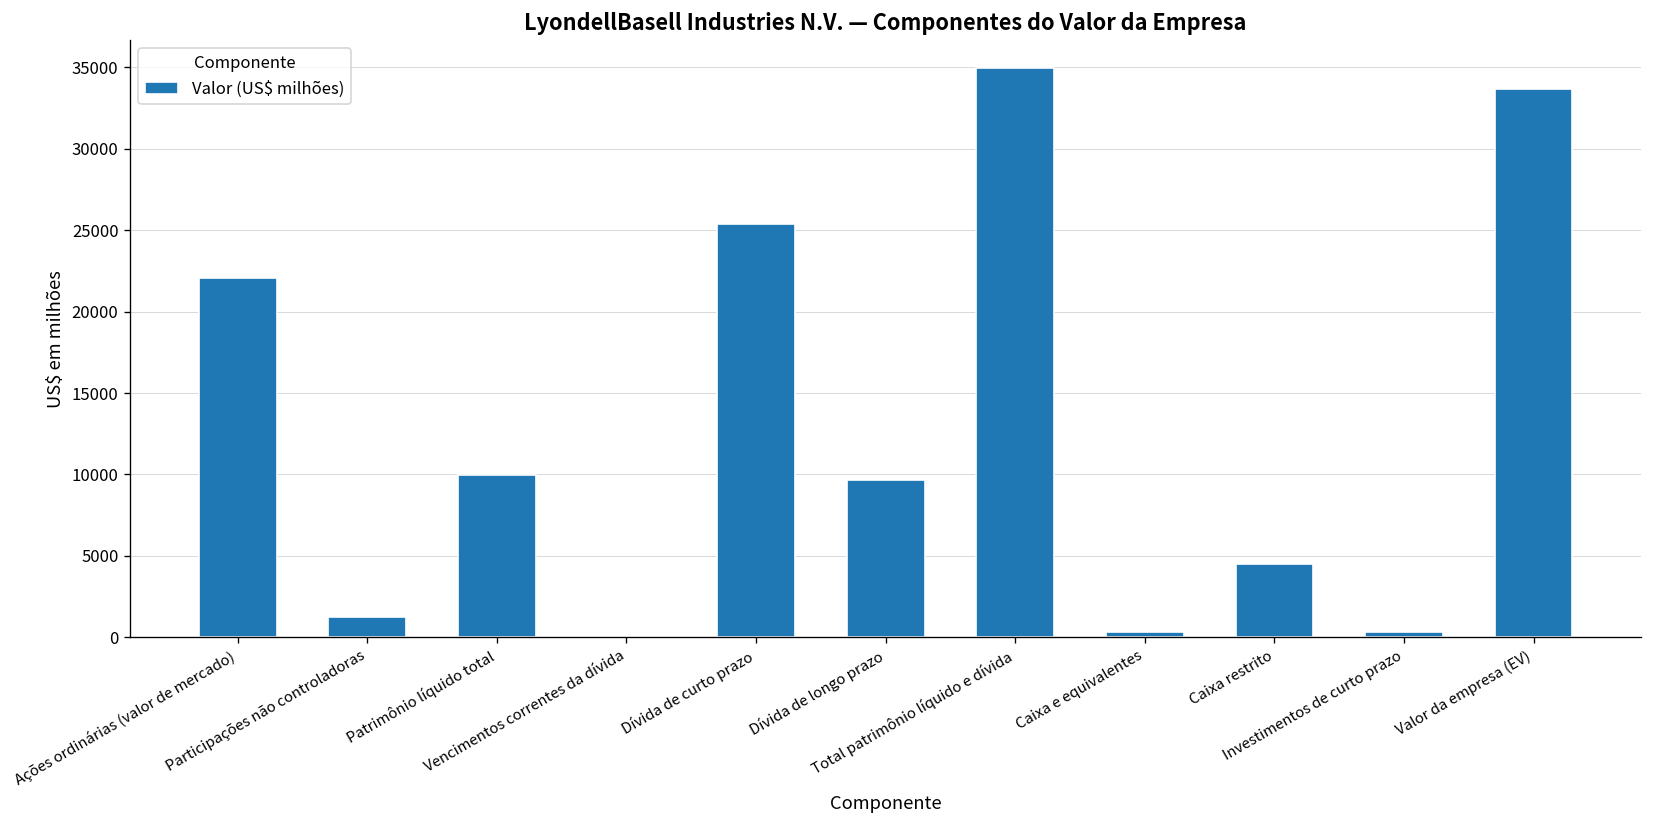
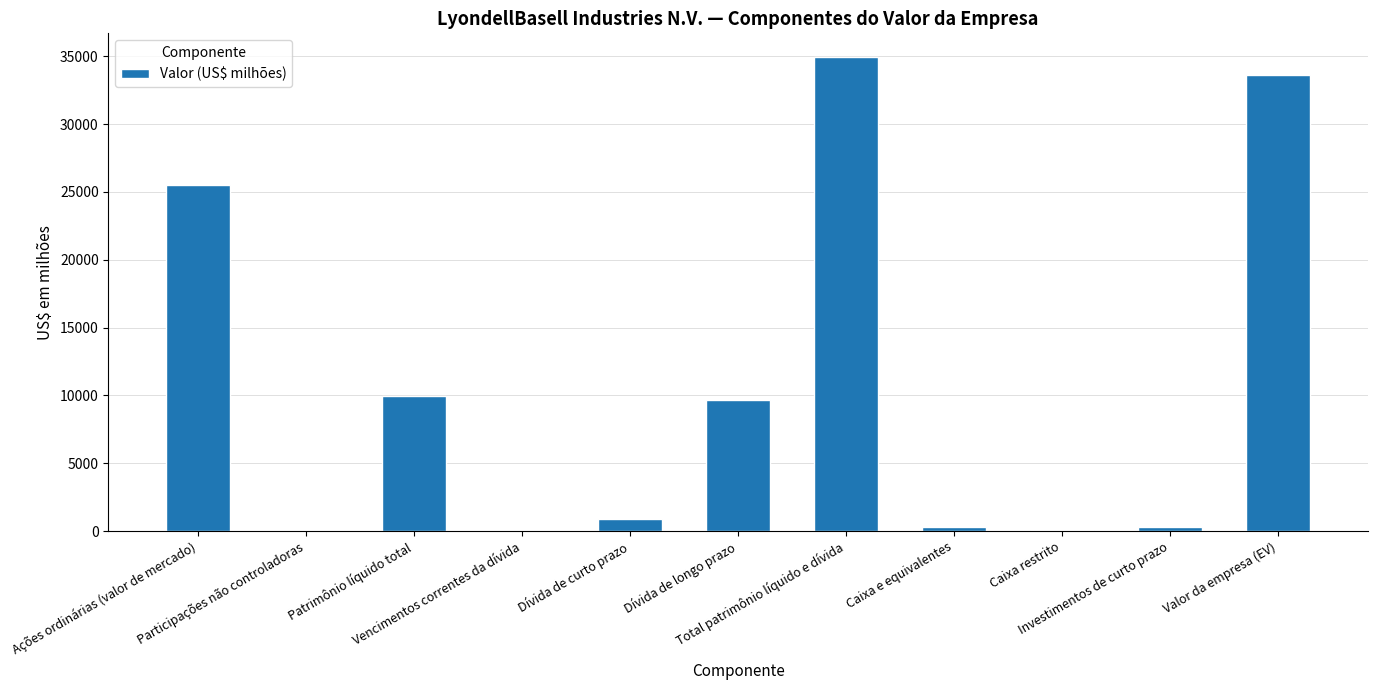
Ações ordinárias (valor de mercado): 22100 -> 25500
Participações não controladoras: 1200 -> 0
Dívida de curto prazo: 25400 -> 900
Caixa restrito: 4500 -> 100
